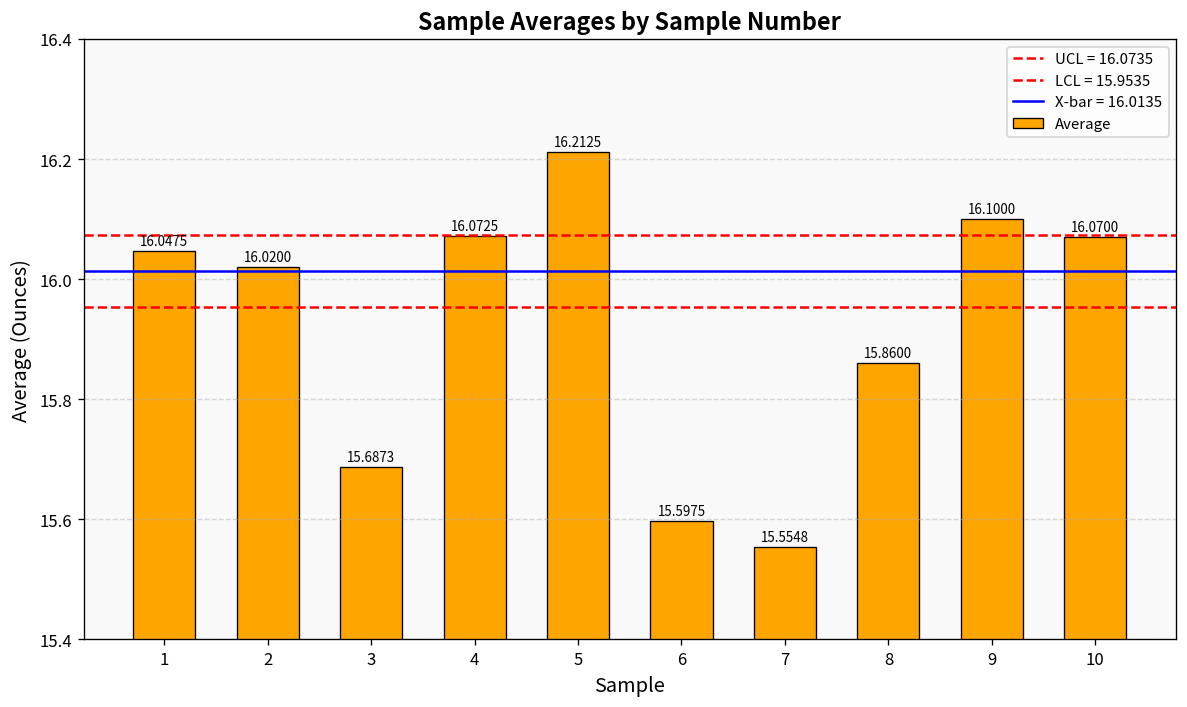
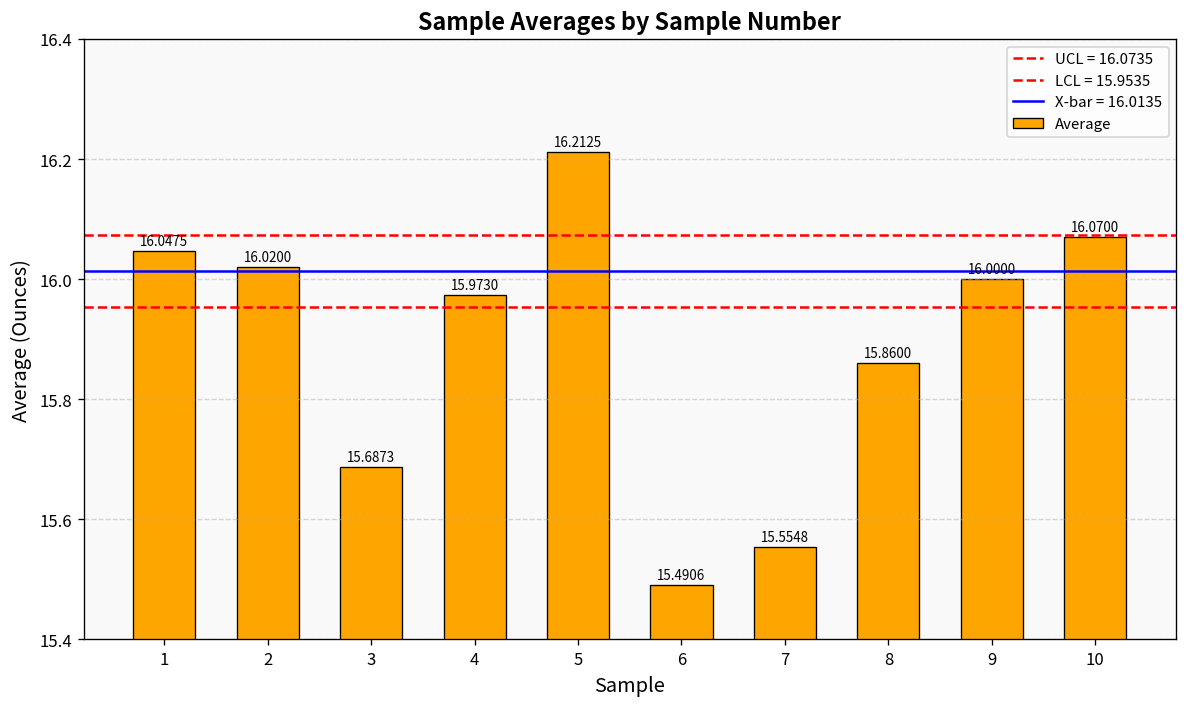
4: 16.0725 -> 15.9730
6: 15.5975 -> 15.4906
9: 16.1000 -> 16.0000
